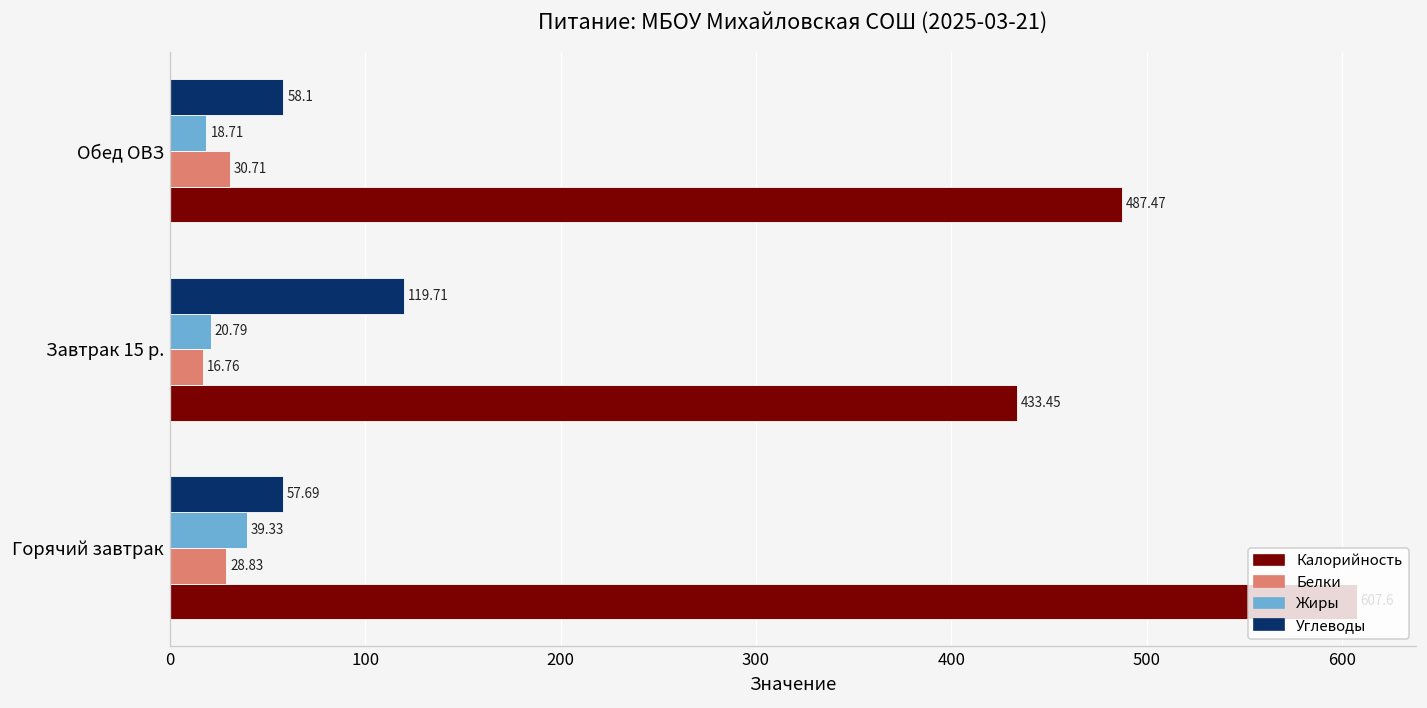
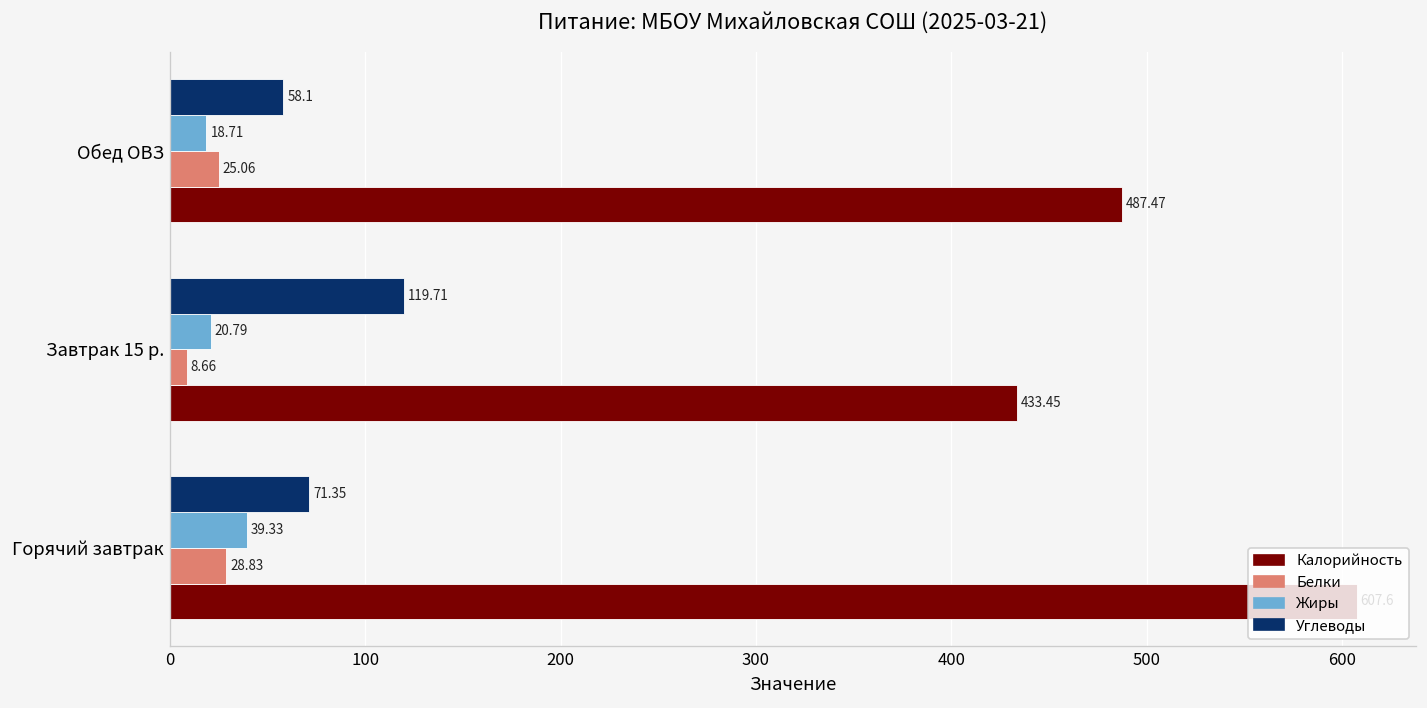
Белки, Обед ОВЗ: 30.71 -> 25.06
Белки, Завтрак 15 р.: 16.76 -> 8.66
Углеводы, Горячий завтрак: 57.69 -> 71.35
